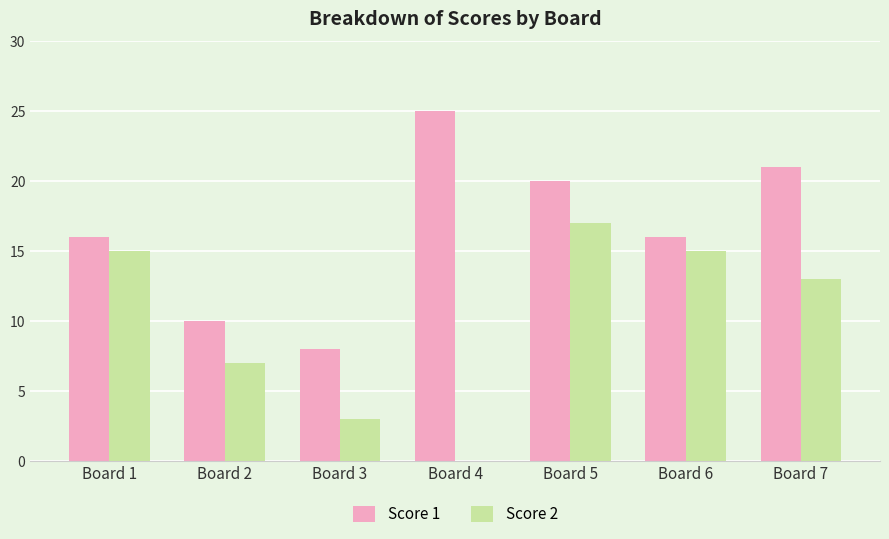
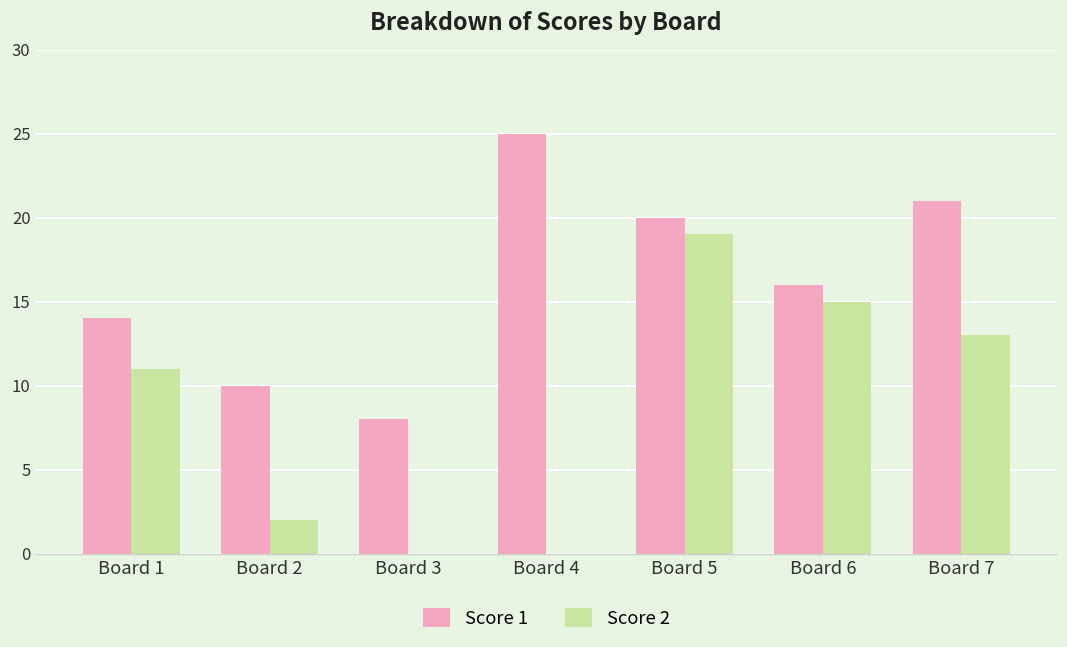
Score 1, Board 1: 16 -> 14
Score 2, Board 1: 15 -> 11
Score 2, Board 2: 7 -> 2
Score 2, Board 3: 3 -> 0
Score 2, Board 5: 17 -> 19
